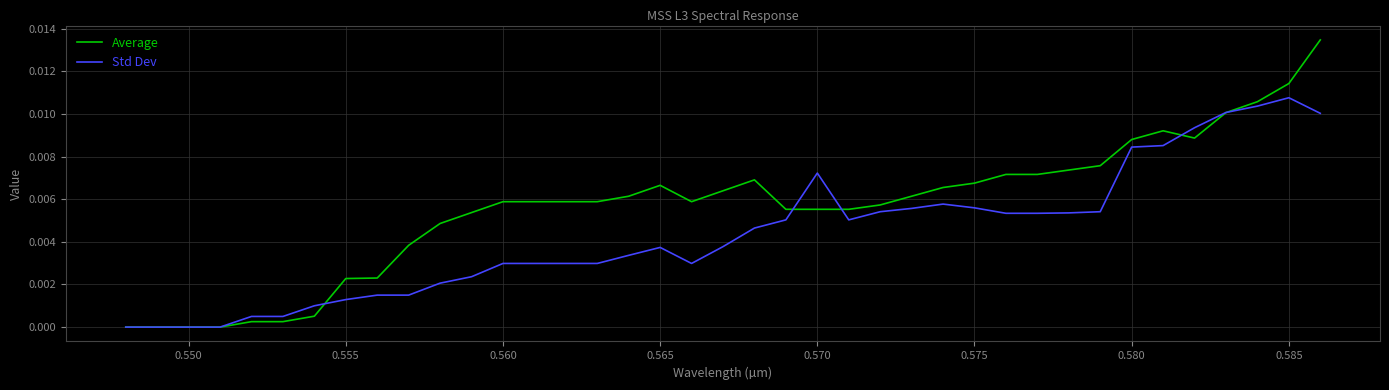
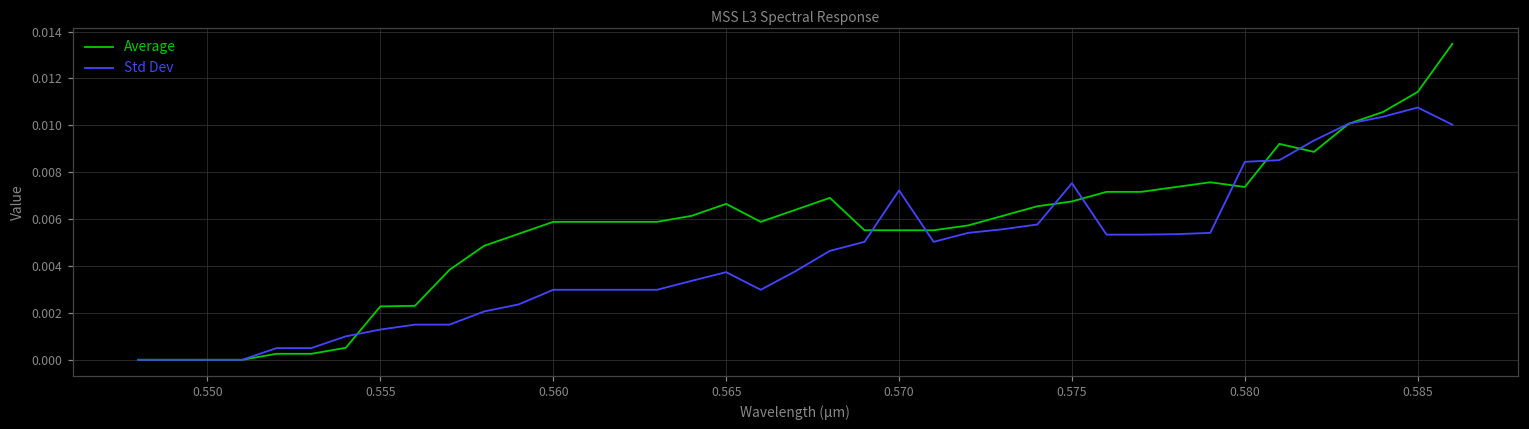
Std Dev, 0.575: 0.0056 -> 0.0075
Average, 0.580: 0.0088 -> 0.0074
